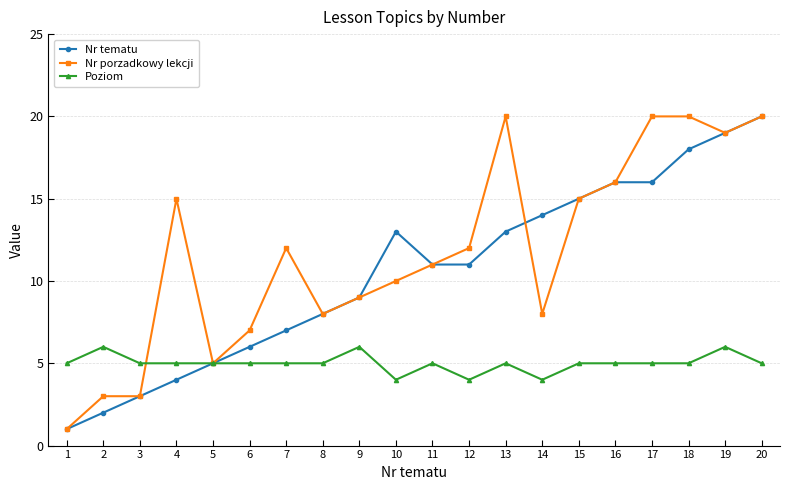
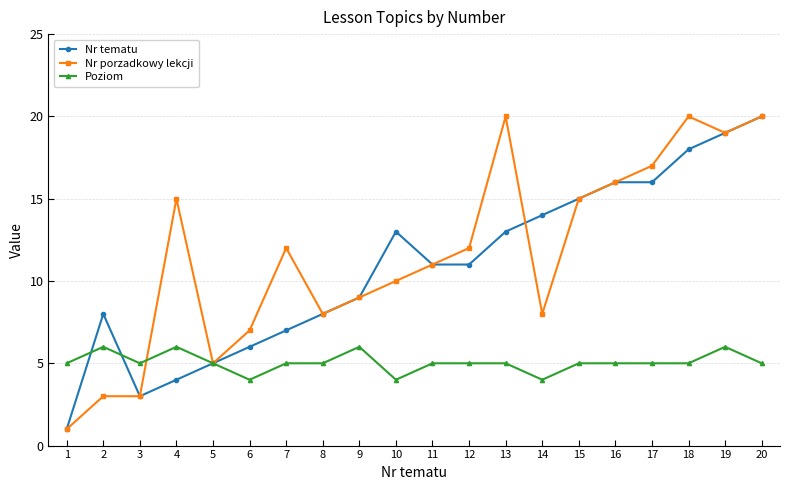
Nr tematu, 2: 2 -> 8
Poziom, 4: 5 -> 6
Poziom, 6: 5 -> 4
Poziom, 12: 4 -> 5
Nr porzadkowy lekcji, 17: 20 -> 17
